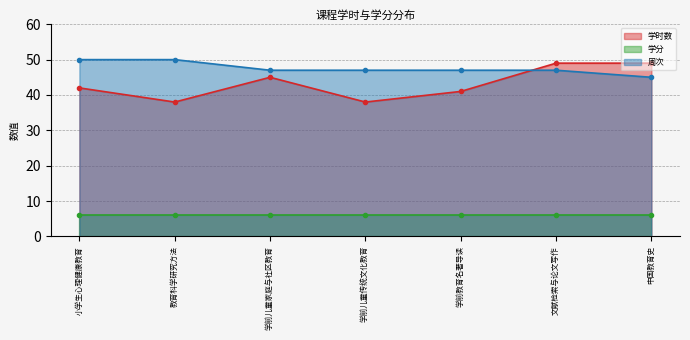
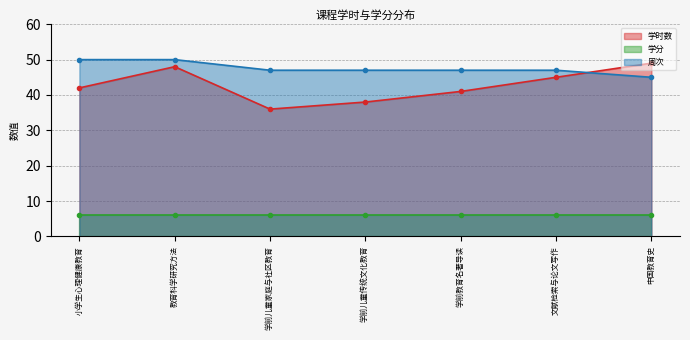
学时数, 教育科学研究方法: 38 -> 48
学时数, 学前儿童家庭与社区教育: 45 -> 36
学时数, 文献检索与论文写作: 49 -> 45
